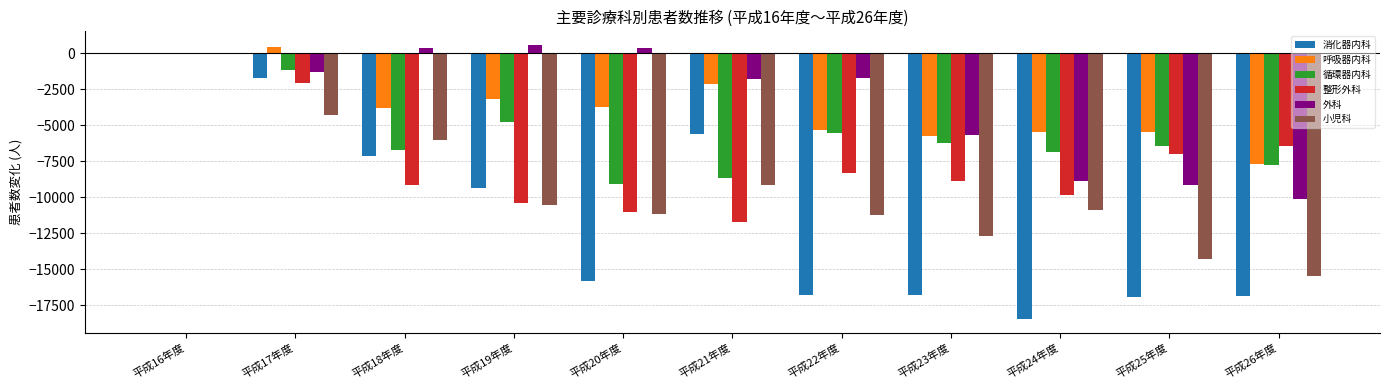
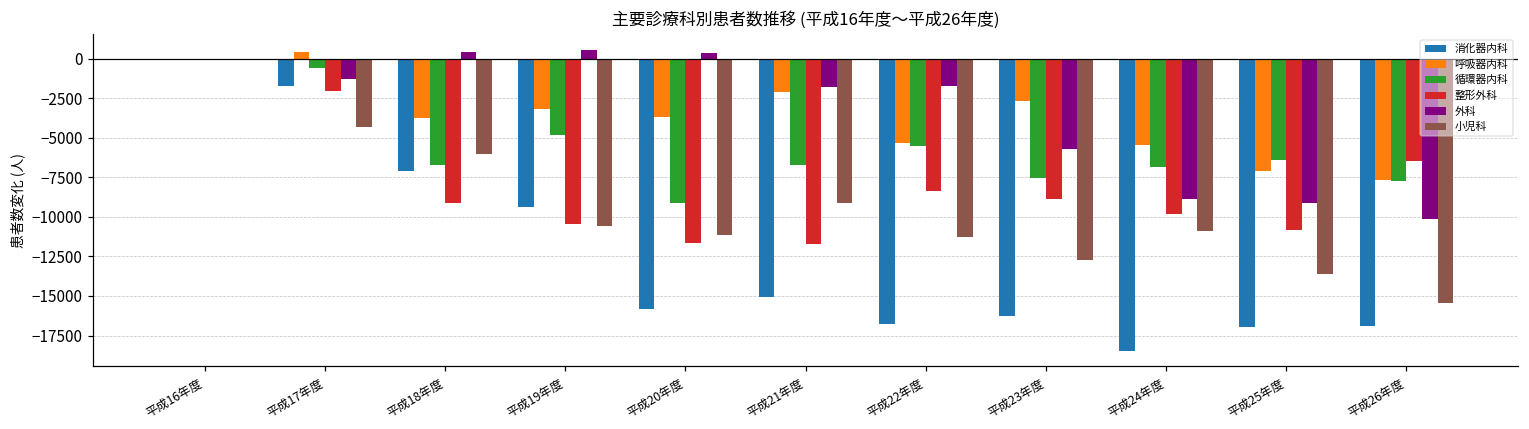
循環器内科, 平成17年度: -1200 -> -600
整形外科, 平成20年度: -11100 -> -11600
消化器内科, 平成21年度: -5600 -> -15100
循環器内科, 平成21年度: -8700 -> -6700
消化器内科, 平成23年度: -16800 -> -16200
呼吸器内科, 平成23年度: -5800 -> -2700
循環器内科, 平成23年度: -6200 -> -7500
呼吸器内科, 平成25年度: -5500 -> -7100
整形外科, 平成25年度: -7000 -> -10800
小児科, 平成25年度: -14300 -> -13600
